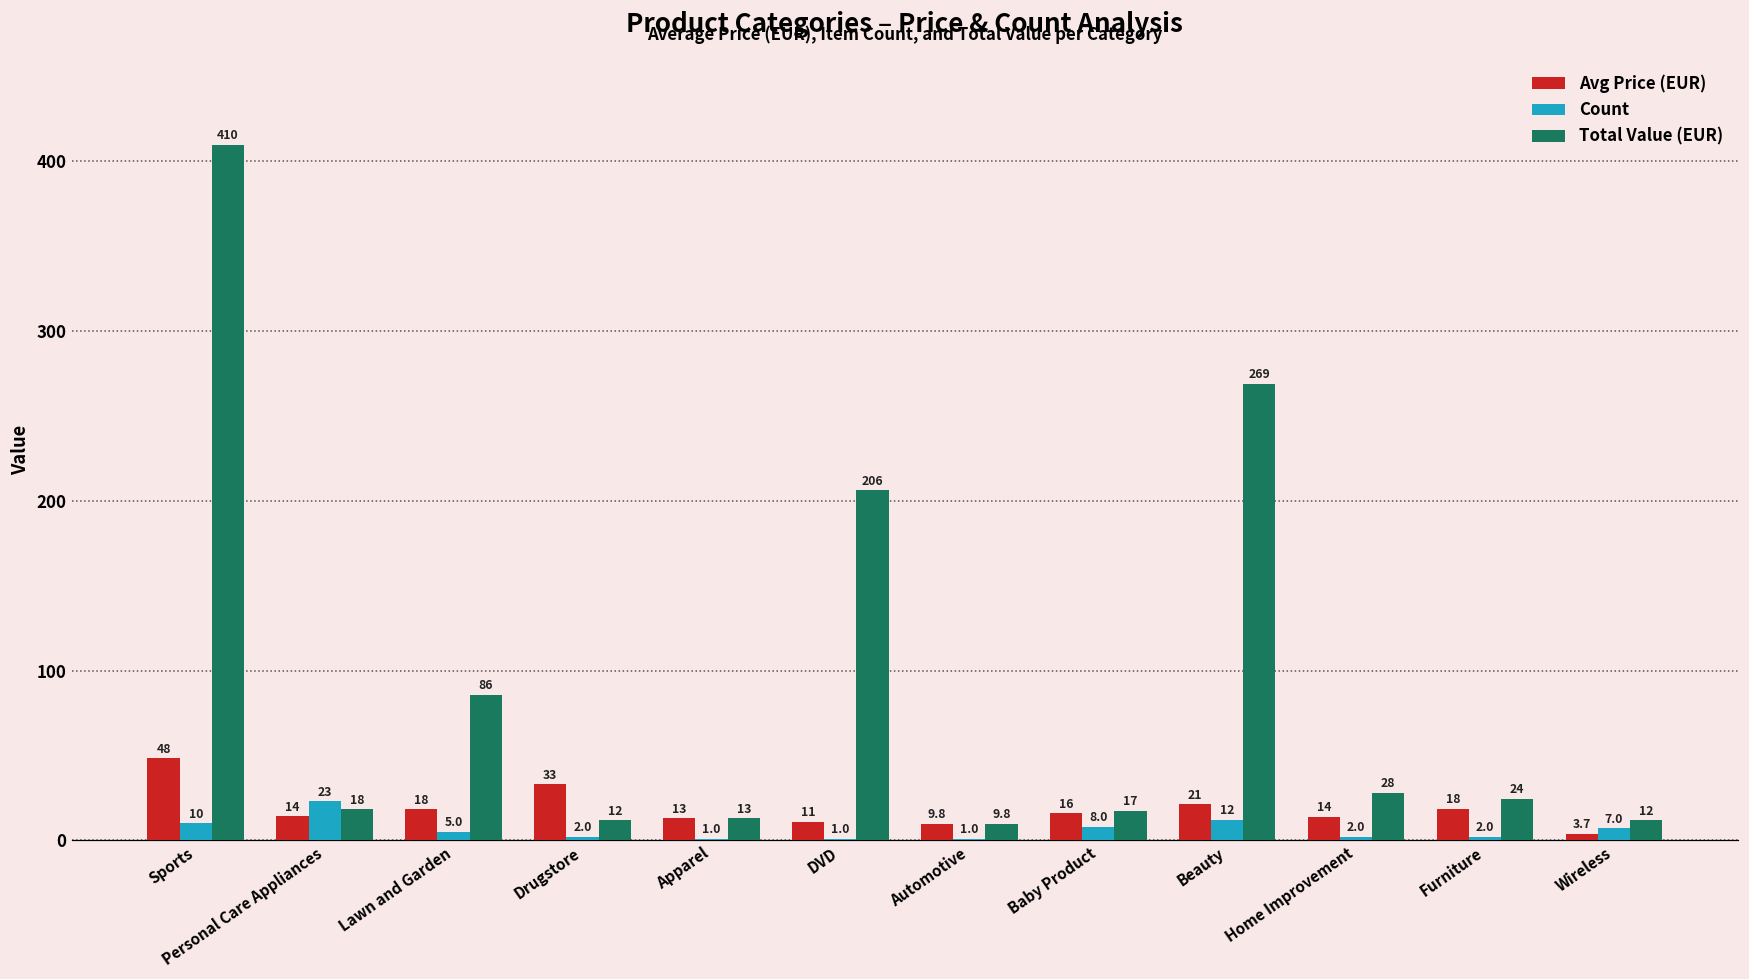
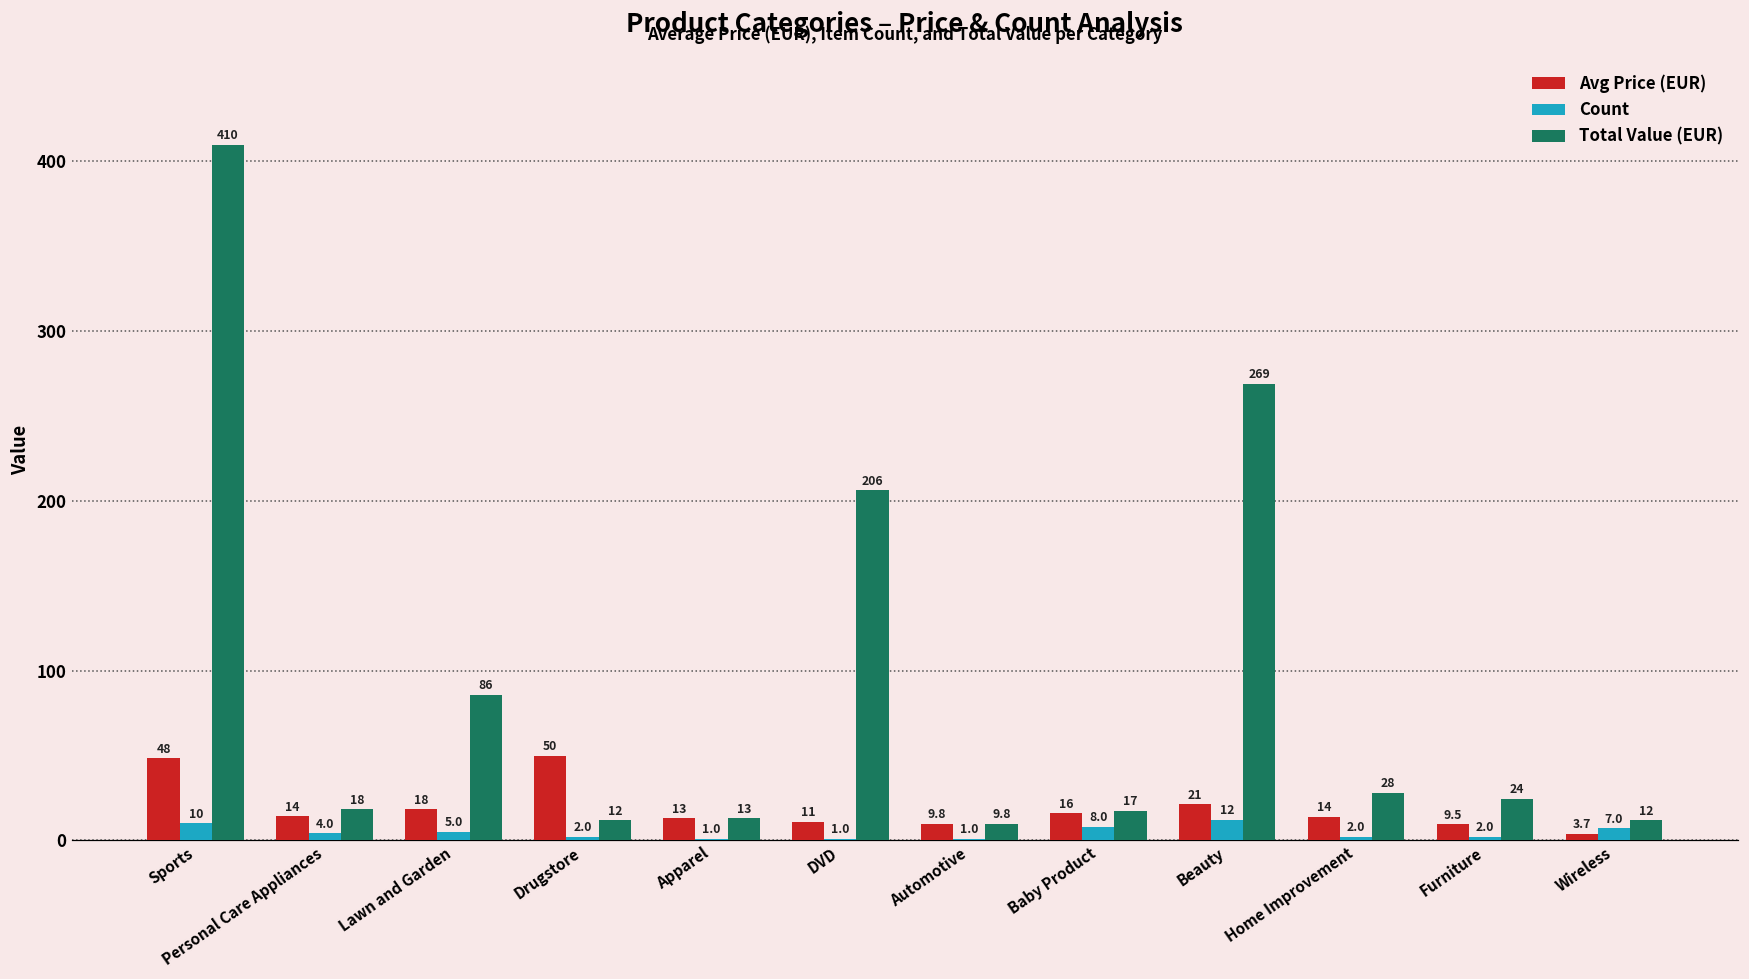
Count, Personal Care Appliances: 23 -> 4.0
Avg Price (EUR), Drugstore: 33 -> 50
Avg Price (EUR), Furniture: 18 -> 9.5
